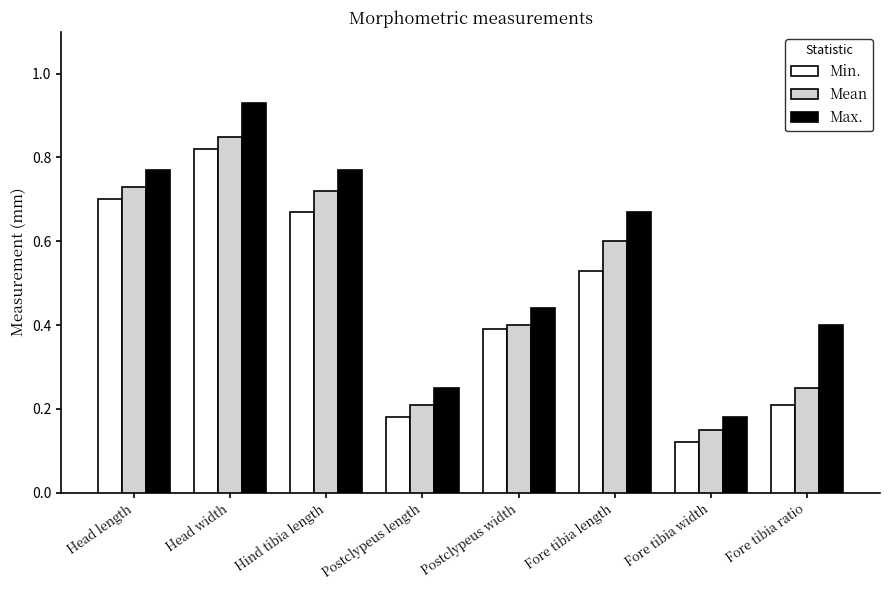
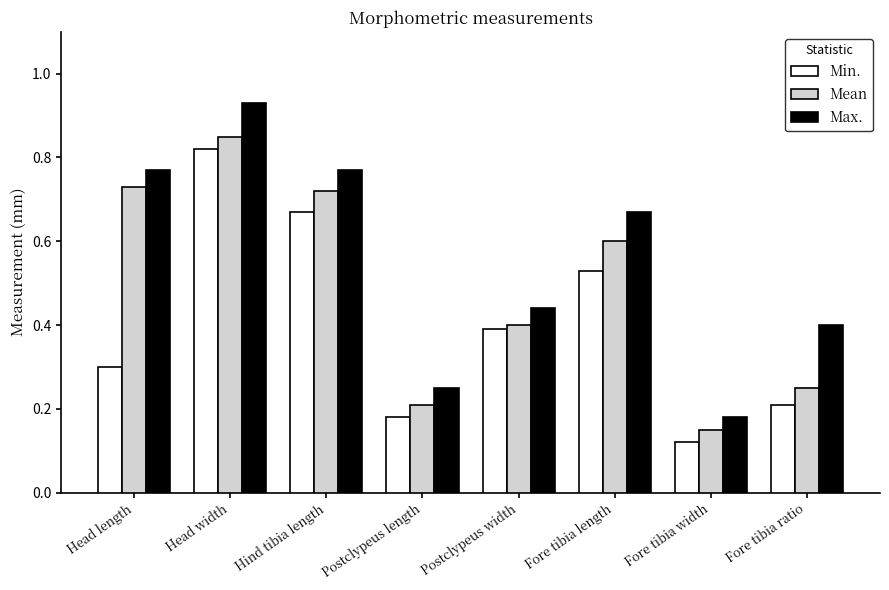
Min., Head length: 0.7 -> 0.3
